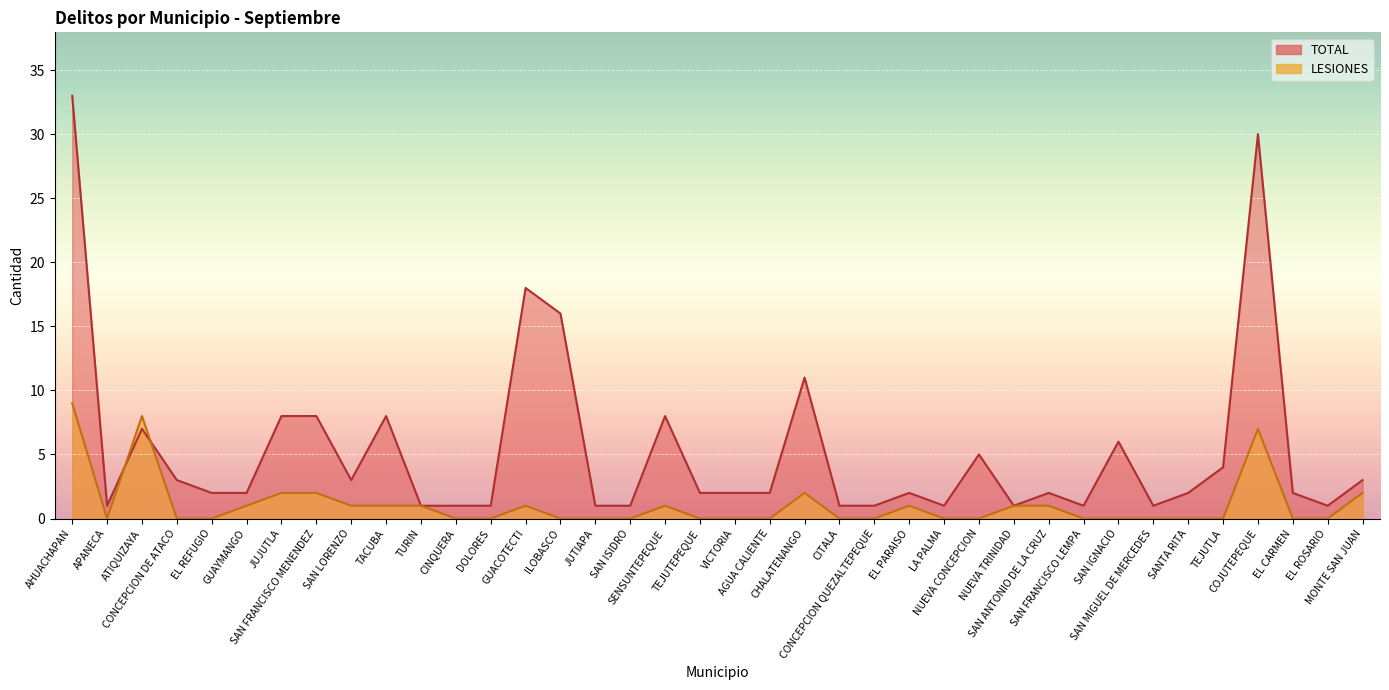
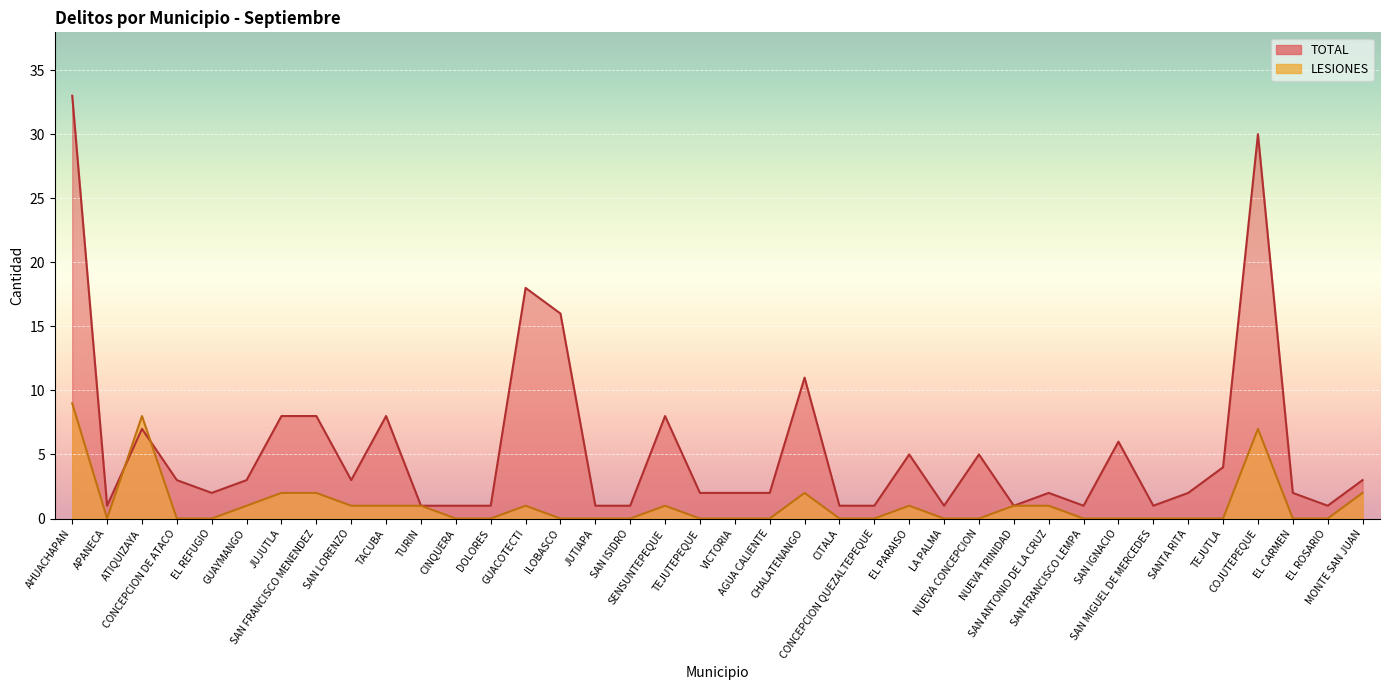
TOTAL, GUAYMANGO: 2 -> 3
TOTAL, EL PARAISO: 2 -> 5
